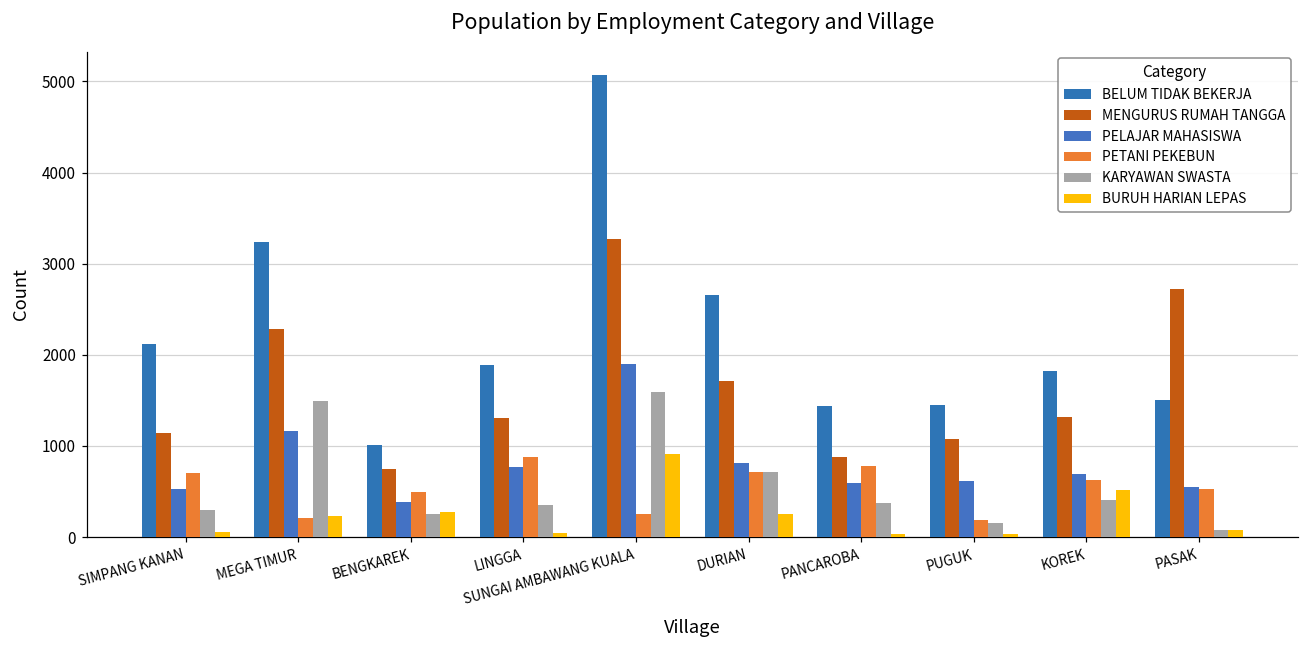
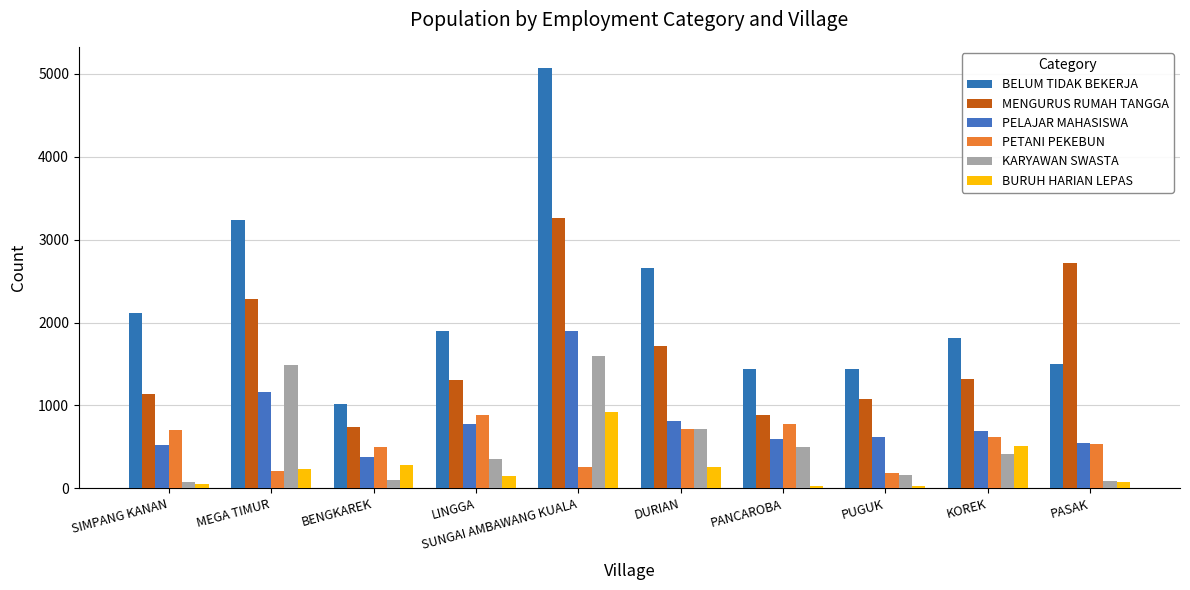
KARYAWAN SWASTA, SIMPANG KANAN: 300 -> 100
KARYAWAN SWASTA, BENGKAREK: 300 -> 100
BURUH HARIAN LEPAS, LINGGA: 0 -> 100
KARYAWAN SWASTA, PANCAROBA: 400 -> 500
